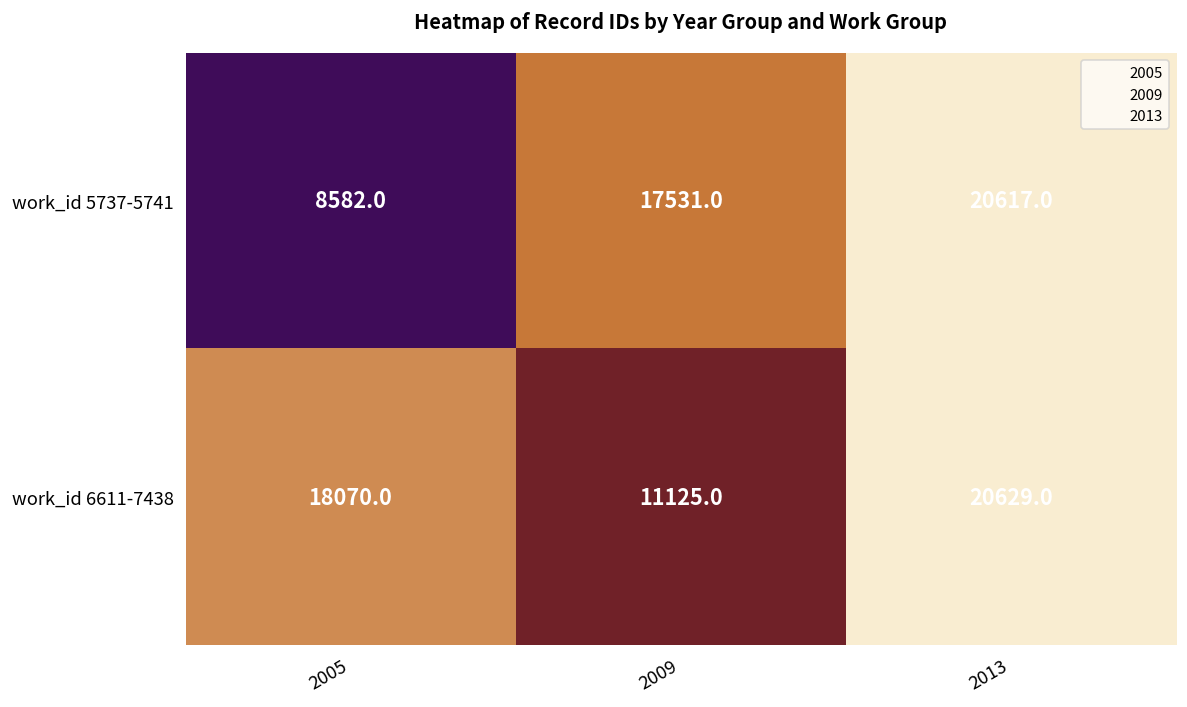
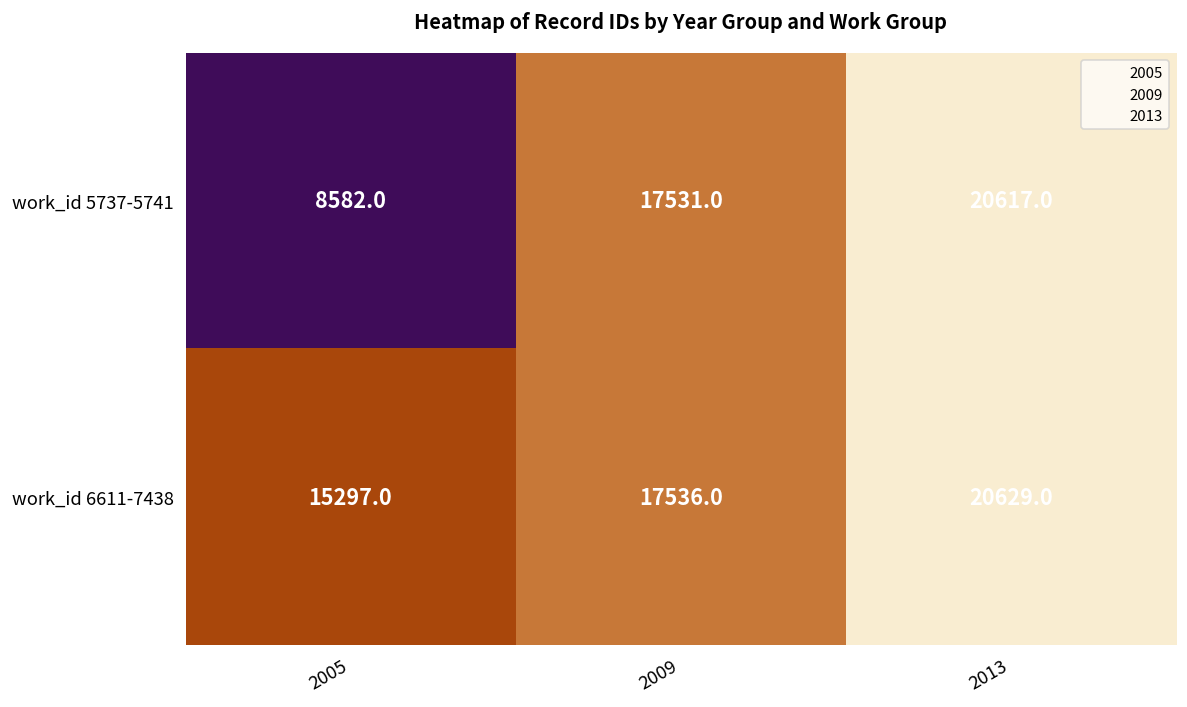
work_id 6611-7438, 2005: 18070.0 -> 15297.0
work_id 6611-7438, 2009: 11125.0 -> 17536.0
